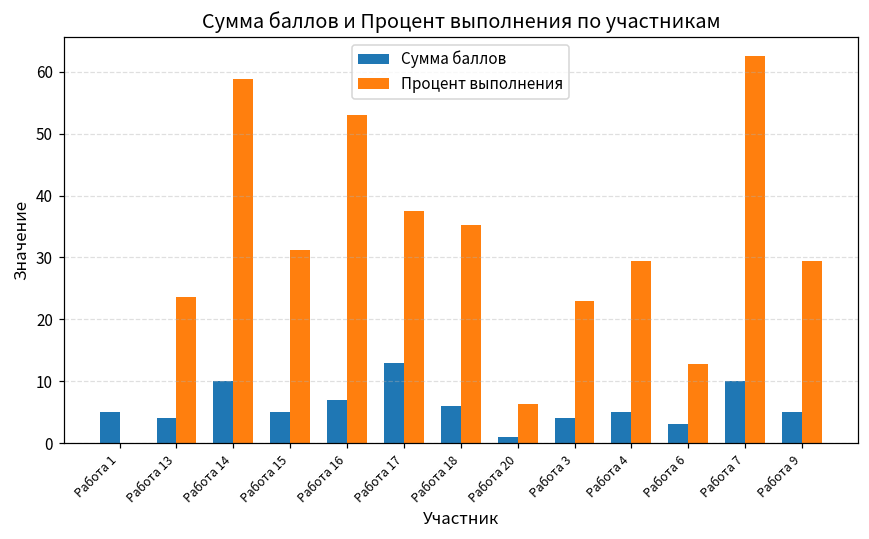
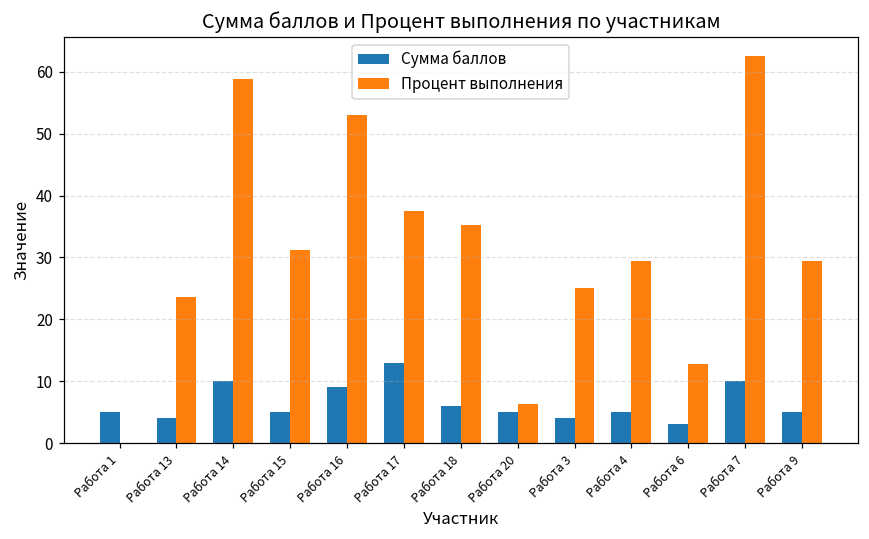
Сумма баллов, Работа 16: 7 -> 9
Сумма баллов, Работа 20: 1 -> 5
Процент выполнения, Работа 3: 23 -> 25
